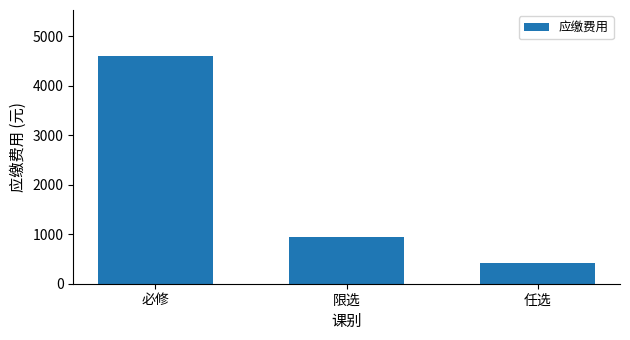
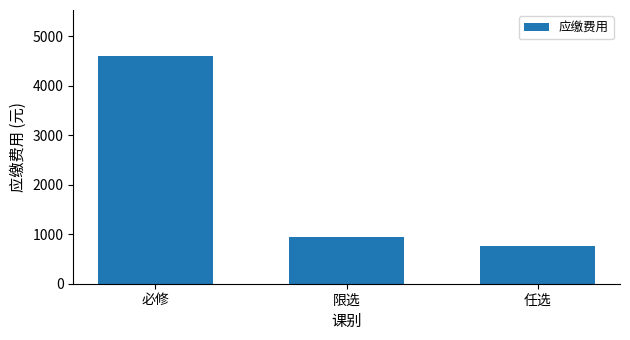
任选: 400 -> 800
